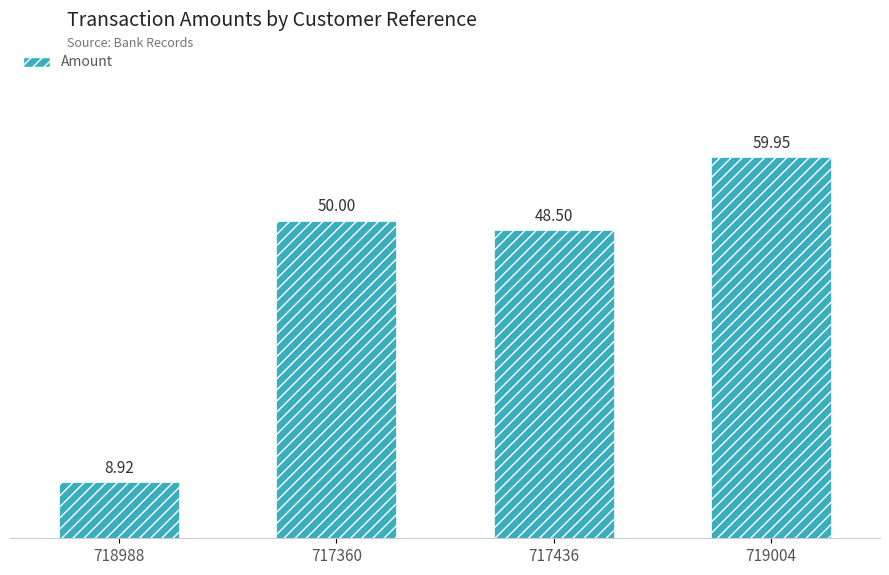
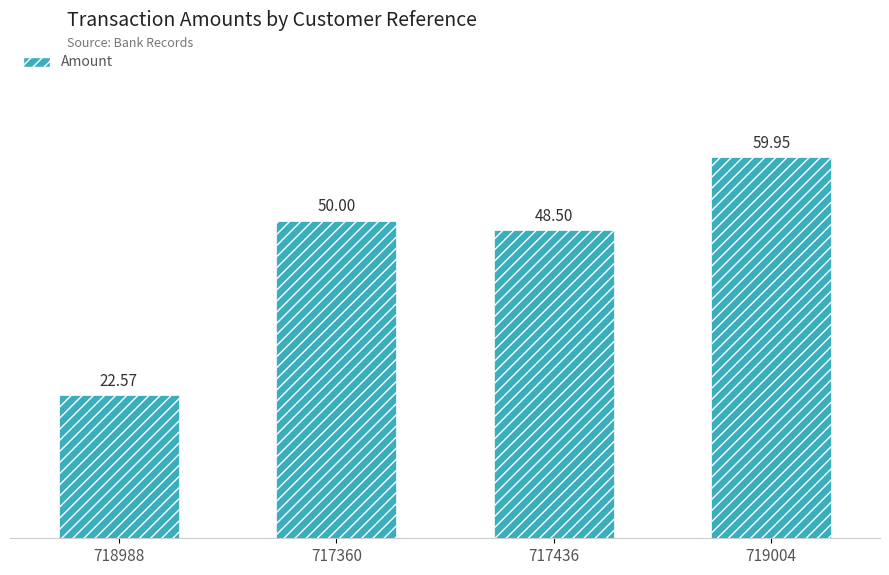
718988: 8.92 -> 22.57
